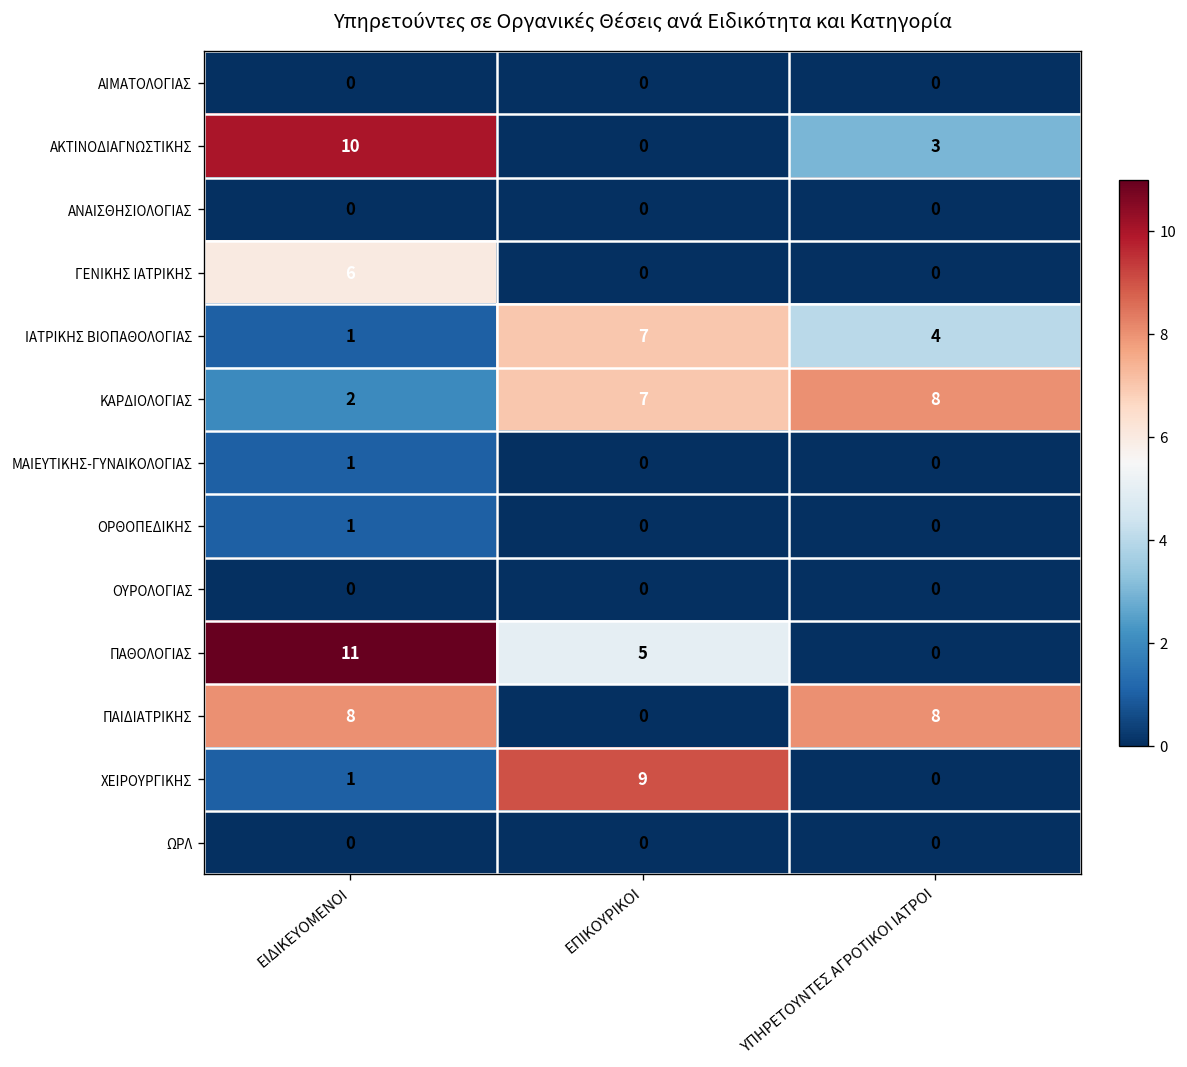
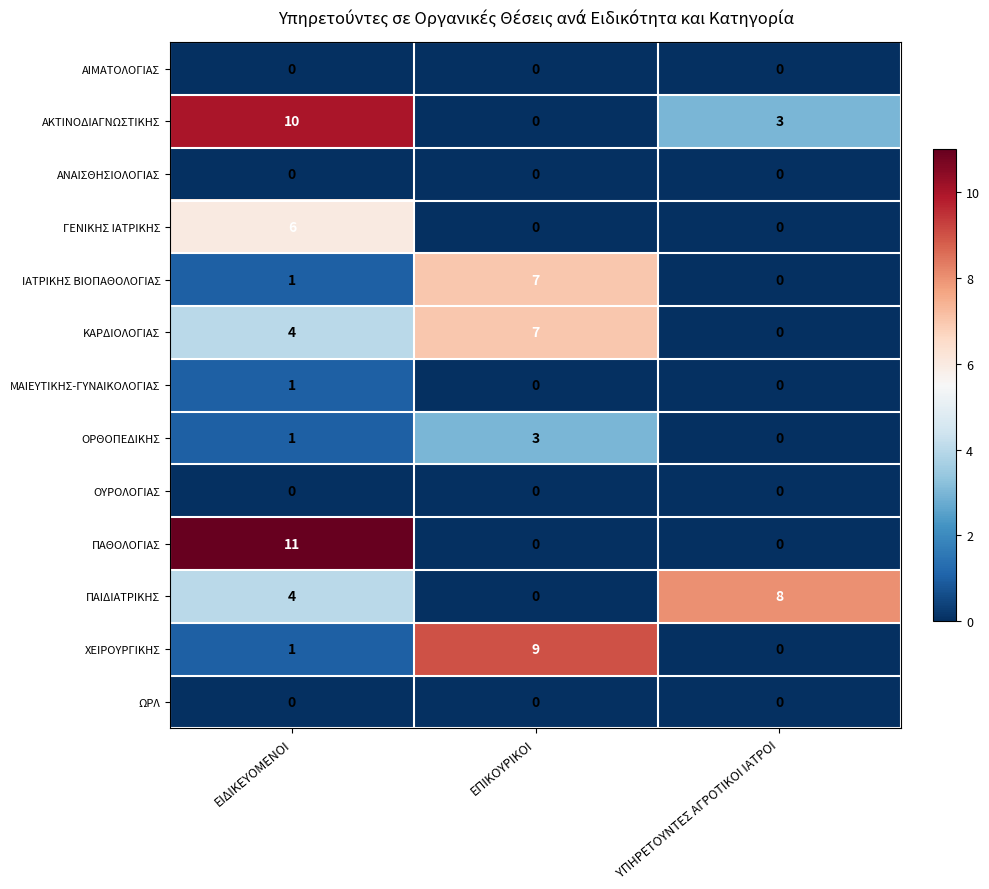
ΙΑΤΡΙΚΗΣ ΒΙΟΠΑΘΟΛΟΓΙΑΣ, ΥΠΗΡΕΤΟΥΝΤΕΣ ΑΓΡΟΤΙΚΟΙ ΙΑΤΡΟΙ: 4 -> 0
ΚΑΡΔΙΟΛΟΓΙΑΣ, ΕΙΔΙΚΕΥΟΜΕΝΟΙ: 2 -> 4
ΚΑΡΔΙΟΛΟΓΙΑΣ, ΥΠΗΡΕΤΟΥΝΤΕΣ ΑΓΡΟΤΙΚΟΙ ΙΑΤΡΟΙ: 8 -> 0
ΟΡΘΟΠΕΔΙΚΗΣ, ΕΠΙΚΟΥΡΙΚΟΙ: 0 -> 3
ΠΑΘΟΛΟΓΙΑΣ, ΕΠΙΚΟΥΡΙΚΟΙ: 5 -> 0
ΠΑΙΔΙΑΤΡΙΚΗΣ, ΕΙΔΙΚΕΥΟΜΕΝΟΙ: 8 -> 4
